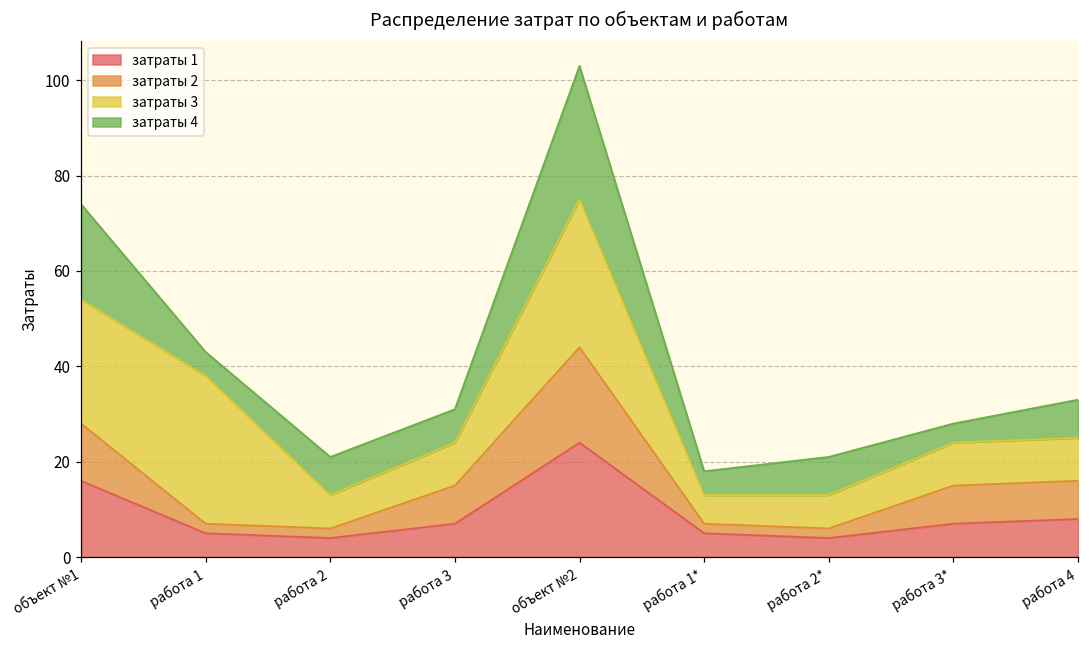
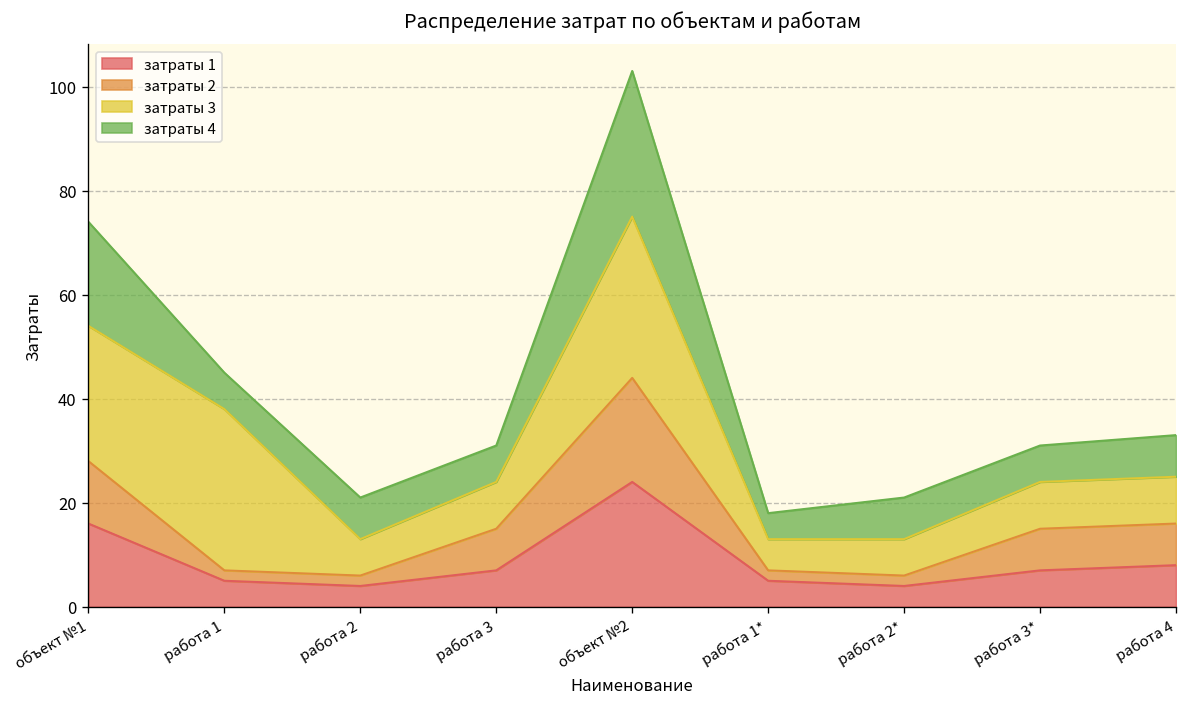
затраты 4, работа 1: 5 -> 7
затраты 4, работа 3*: 4 -> 7
